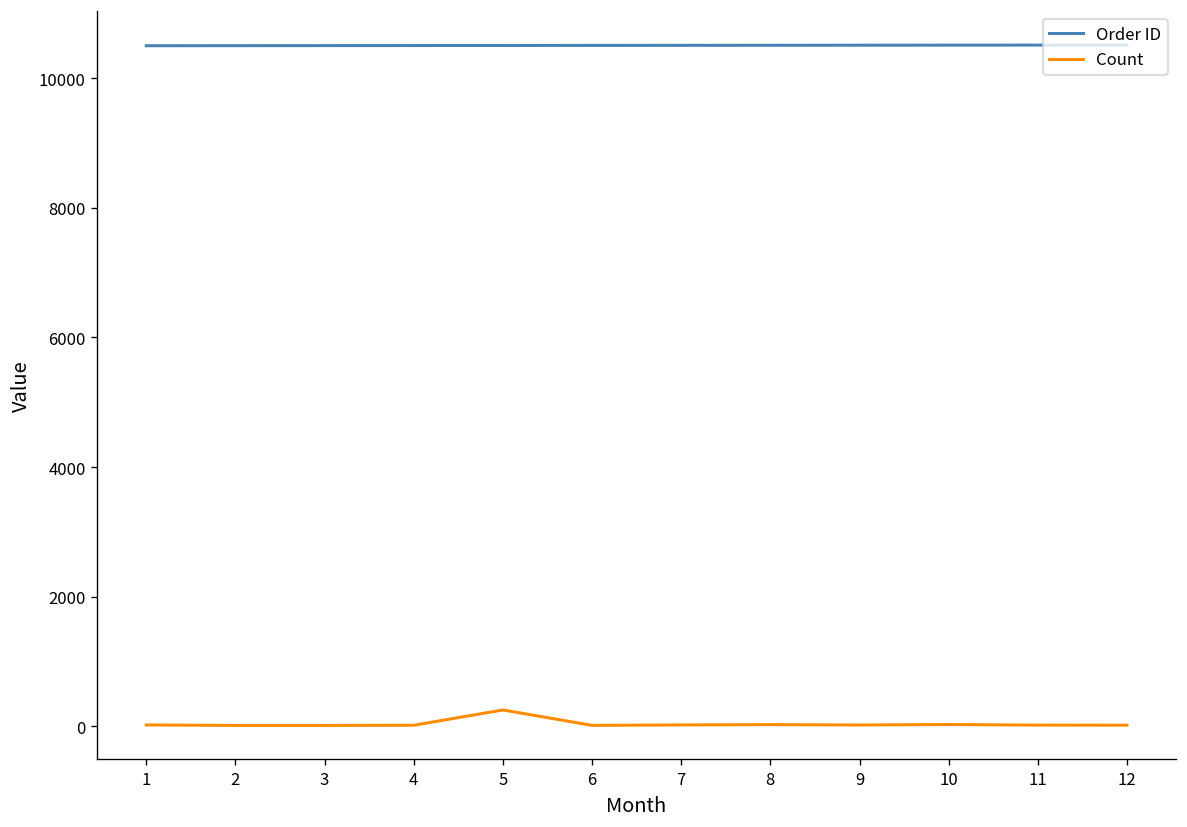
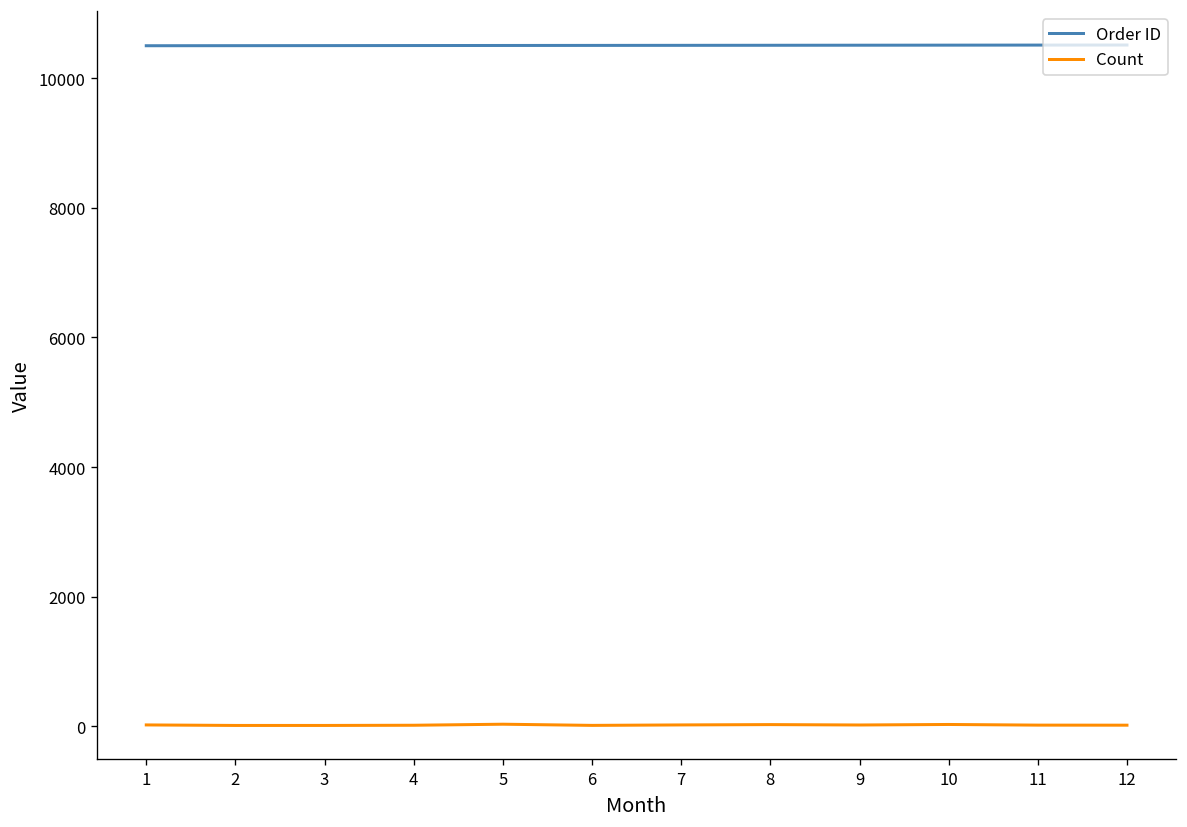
Count, 5: 300 -> 0
